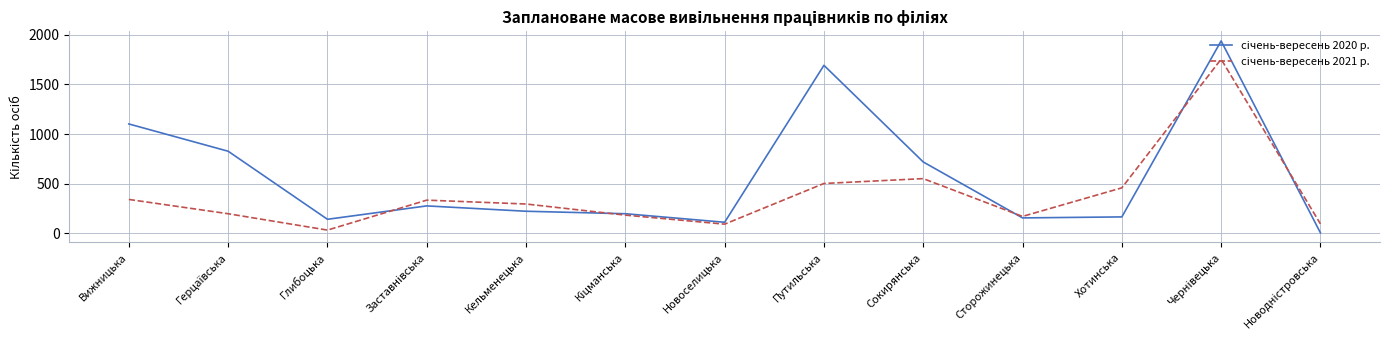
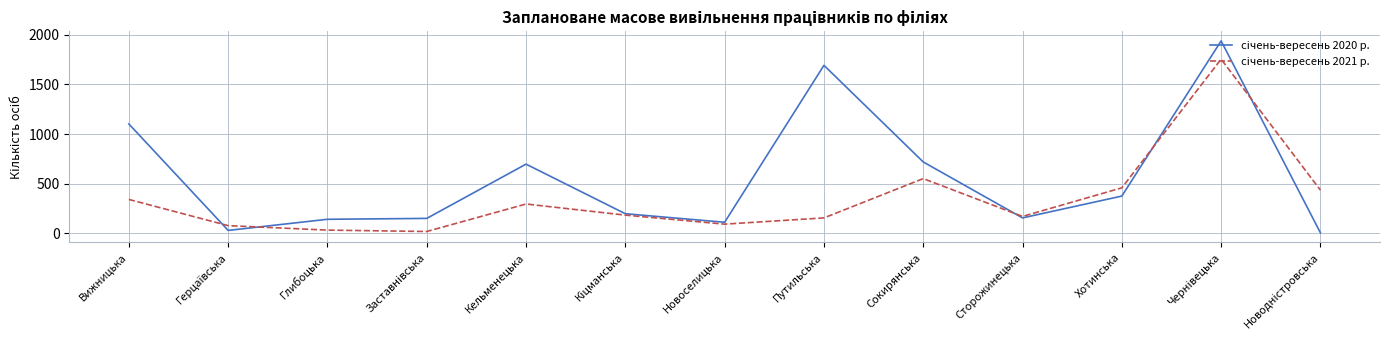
січень-вересень 2020 р., Герцаївська: 800 -> 0
січень-вересень 2021 р., Герцаївська: 200 -> 100
січень-вересень 2020 р., Заставнівська: 300 -> 200
січень-вересень 2021 р., Заставнівська: 300 -> 0
січень-вересень 2020 р., Кельменецька: 200 -> 700
січень-вересень 2021 р., Путильська: 500 -> 200
січень-вересень 2020 р., Хотинська: 200 -> 400
січень-вересень 2021 р., Новодністровська: 100 -> 400
